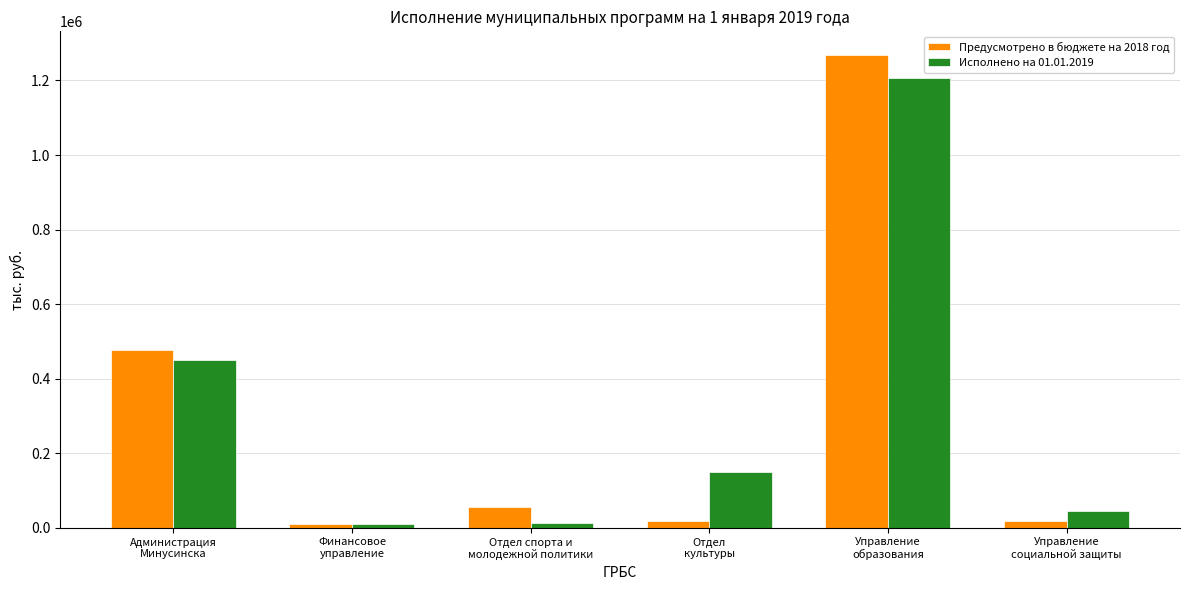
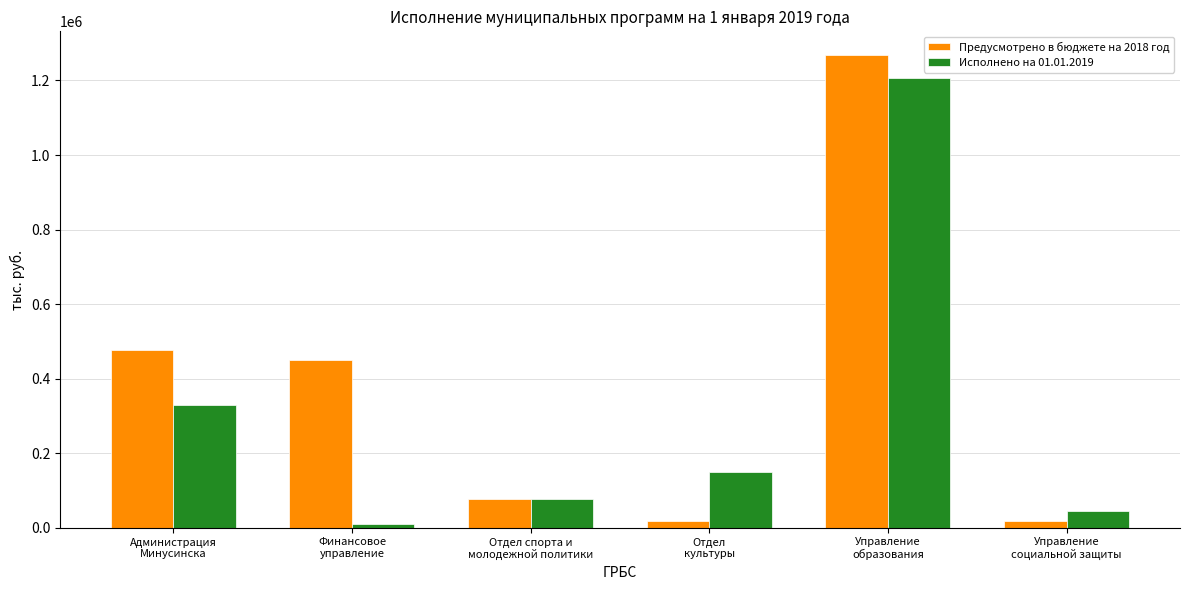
Исполнено на 01.01.2019, Администрация Минусинска: 450000 -> 330000
Предусмотрено в бюджете на 2018 год, Финансовое управление: 10000 -> 450000
Предусмотрено в бюджете на 2018 год, Отдел спорта и молодежной политики: 60000 -> 80000
Исполнено на 01.01.2019, Отдел спорта и молодежной политики: 10000 -> 80000
